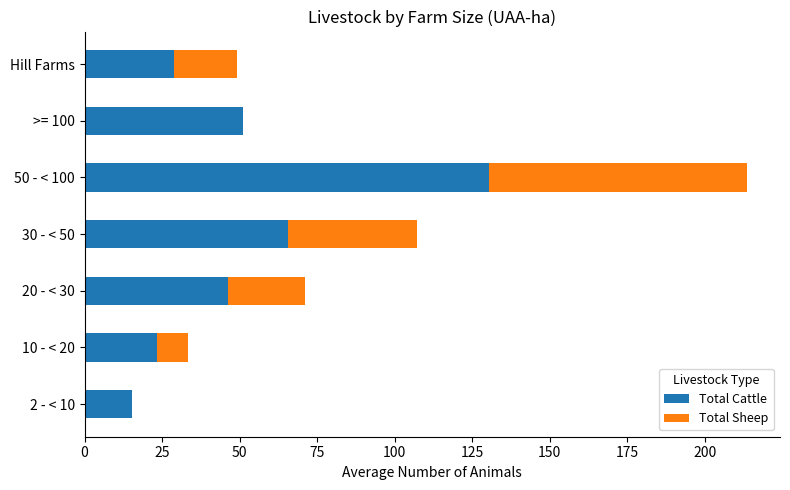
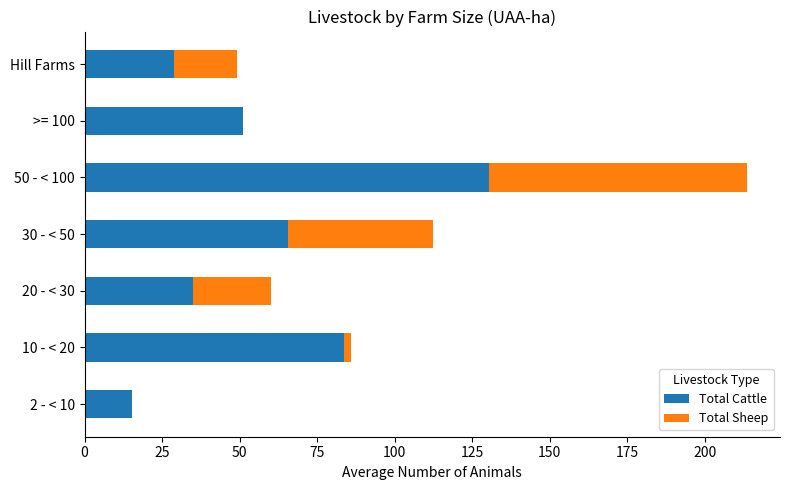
Total Sheep, 30 - < 50: 42 -> 47
Total Cattle, 20 - < 30: 46 -> 35
Total Cattle, 10 - < 20: 23 -> 84
Total Sheep, 10 - < 20: 10 -> 2
